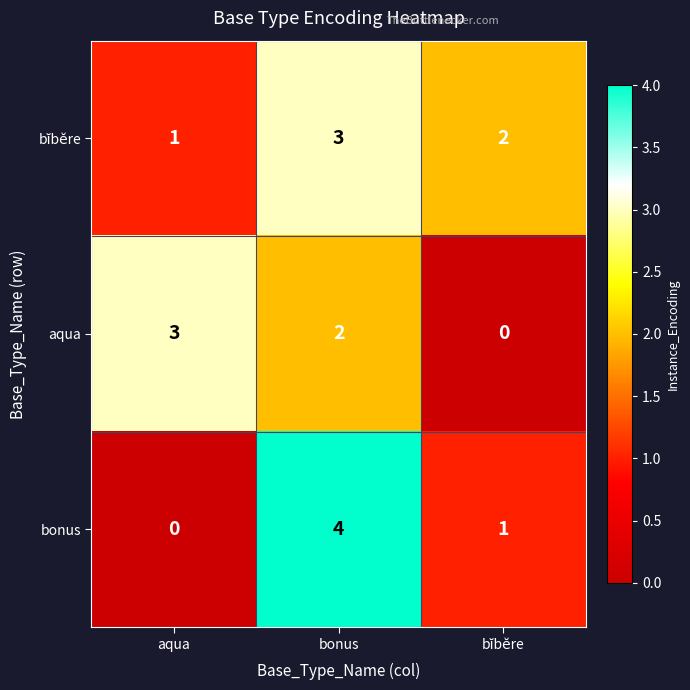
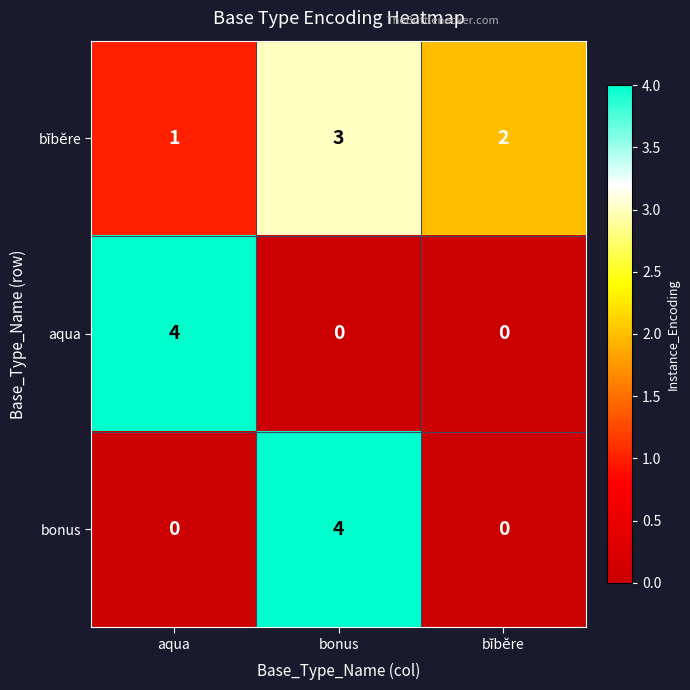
aqua, aqua: 3 -> 4
aqua, bonus: 2 -> 0
bonus, bĭbĕre: 1 -> 0
